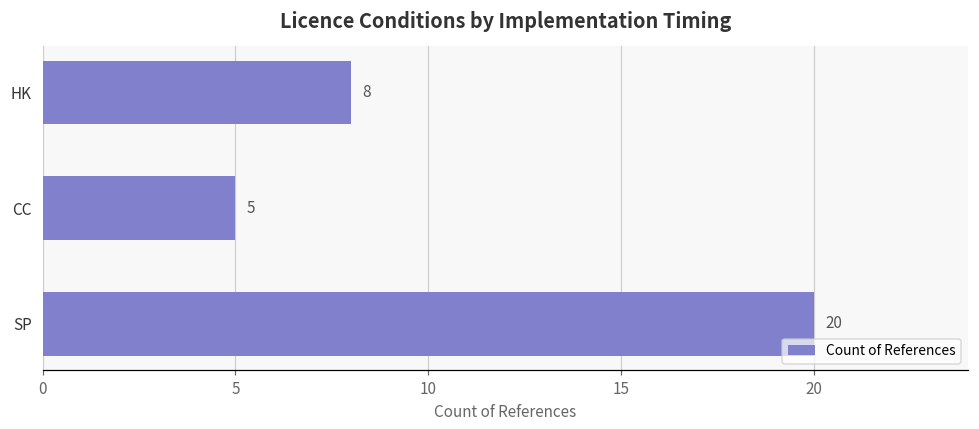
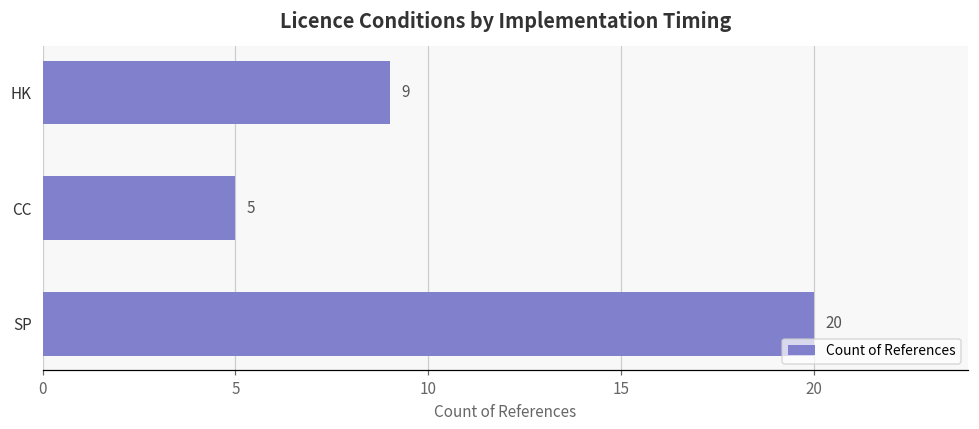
HK: 8 -> 9
